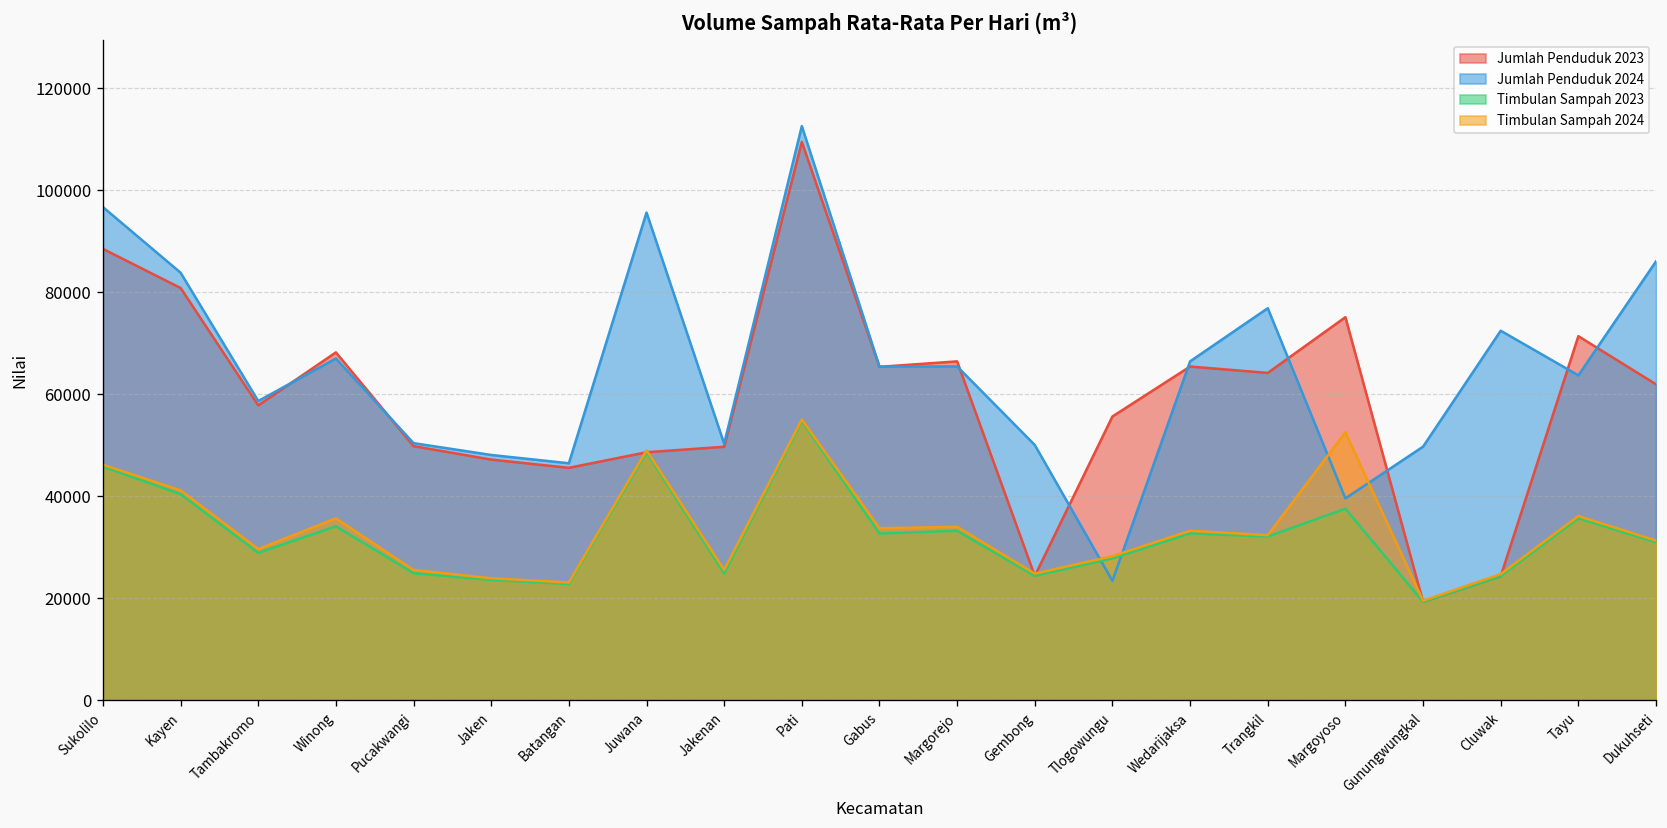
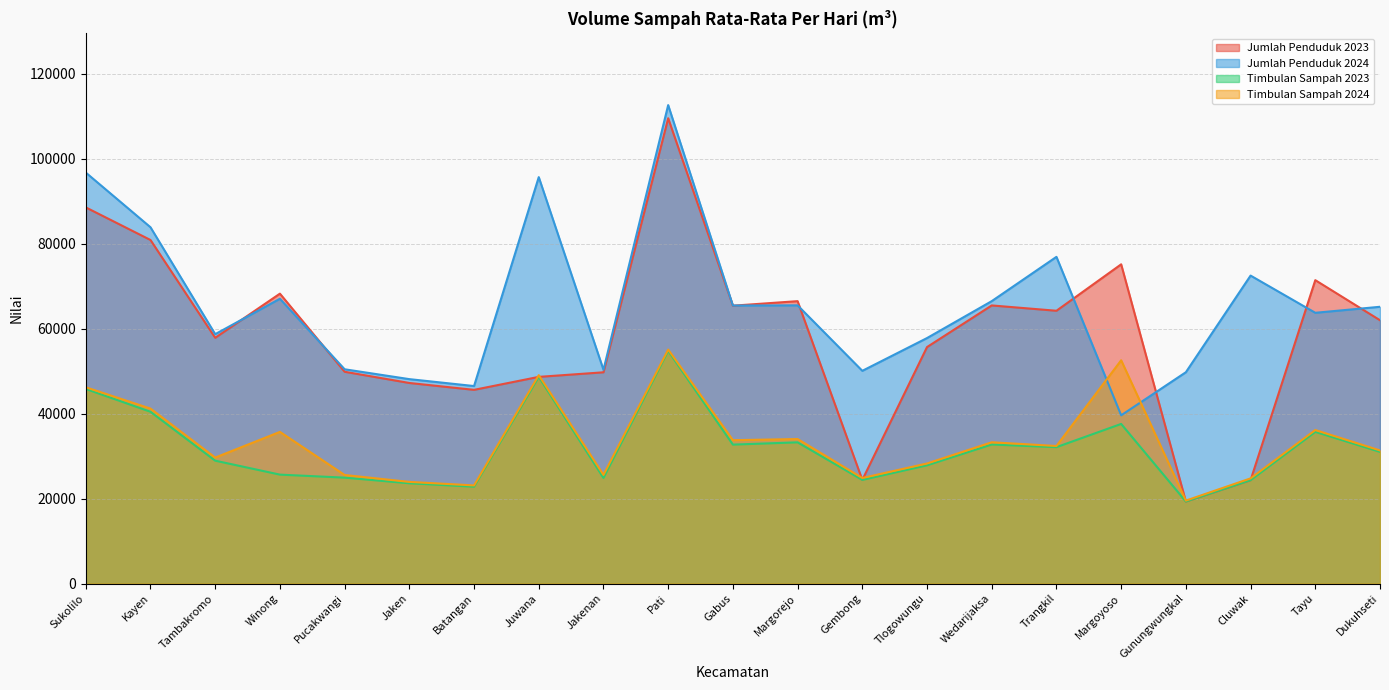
Timbulan Sampah 2023, Winong: 34000 -> 26000
Jumlah Penduduk 2024, Tlogowungu: 23000 -> 58000
Jumlah Penduduk 2024, Dukuhseti: 86000 -> 65000
